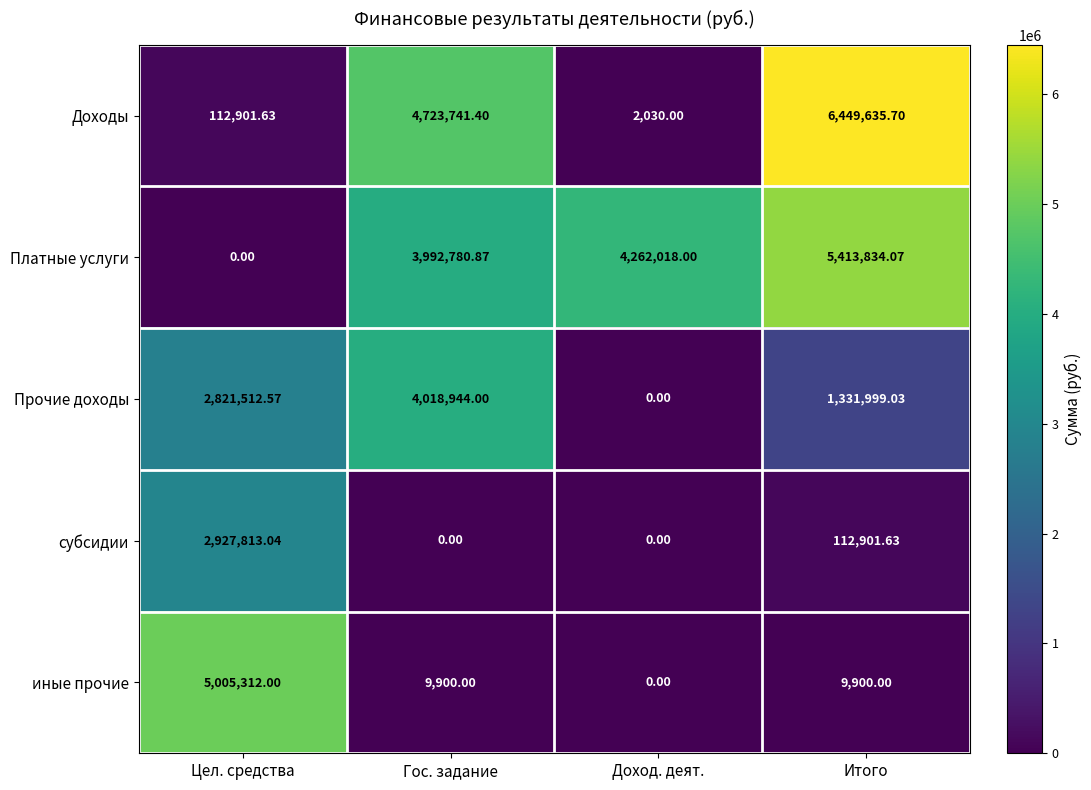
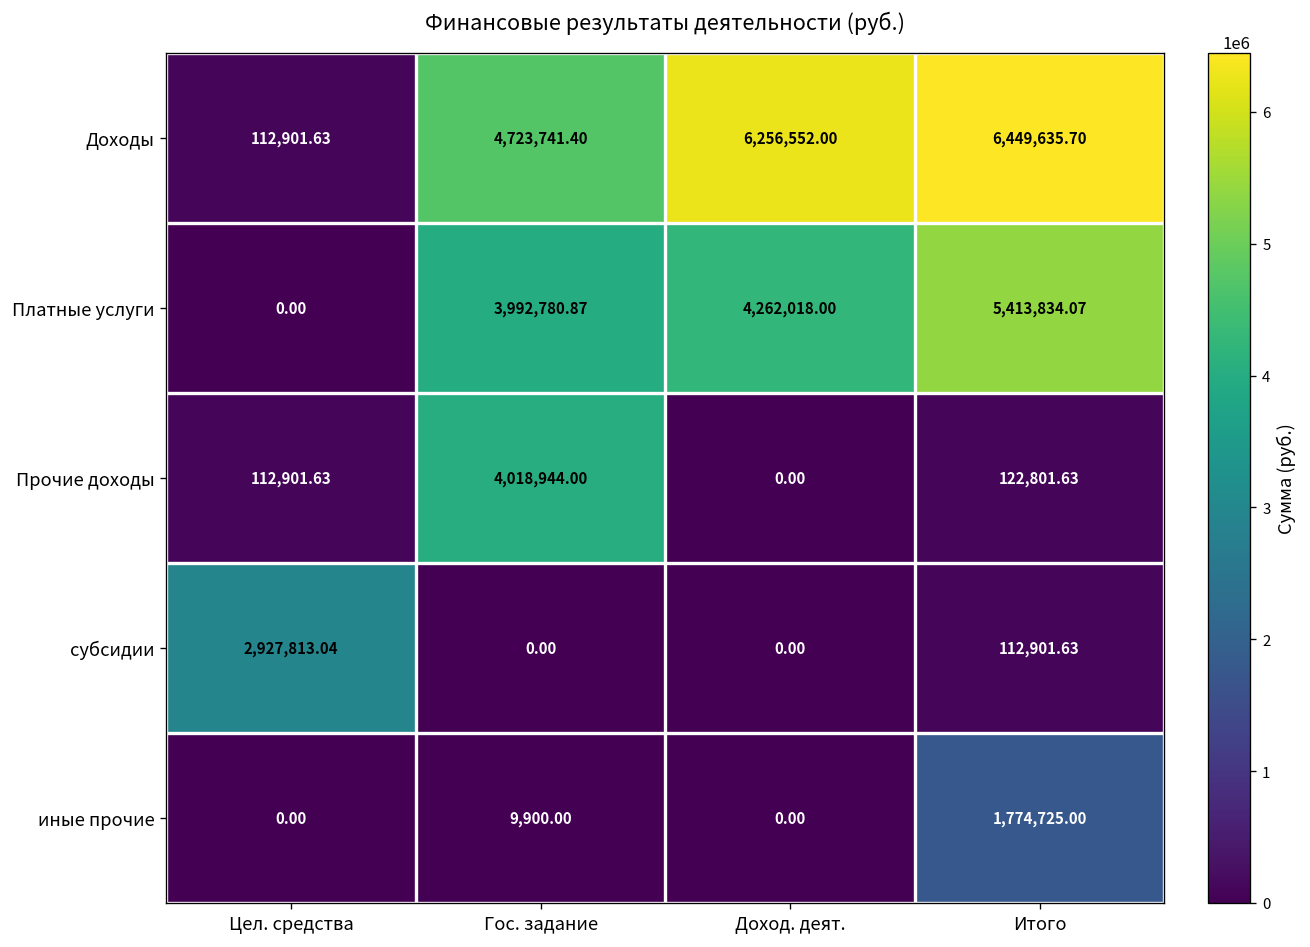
Доходы, Доход. деят.: 2,030.00 -> 6,256,552.00
Прочие доходы, Цел. средства: 2,821,512.57 -> 112,901.63
Прочие доходы, Итого: 1,331,999.03 -> 122,801.63
иные прочие, Цел. средства: 5,005,312.00 -> 0.00
иные прочие, Итого: 9,900.00 -> 1,774,725.00
